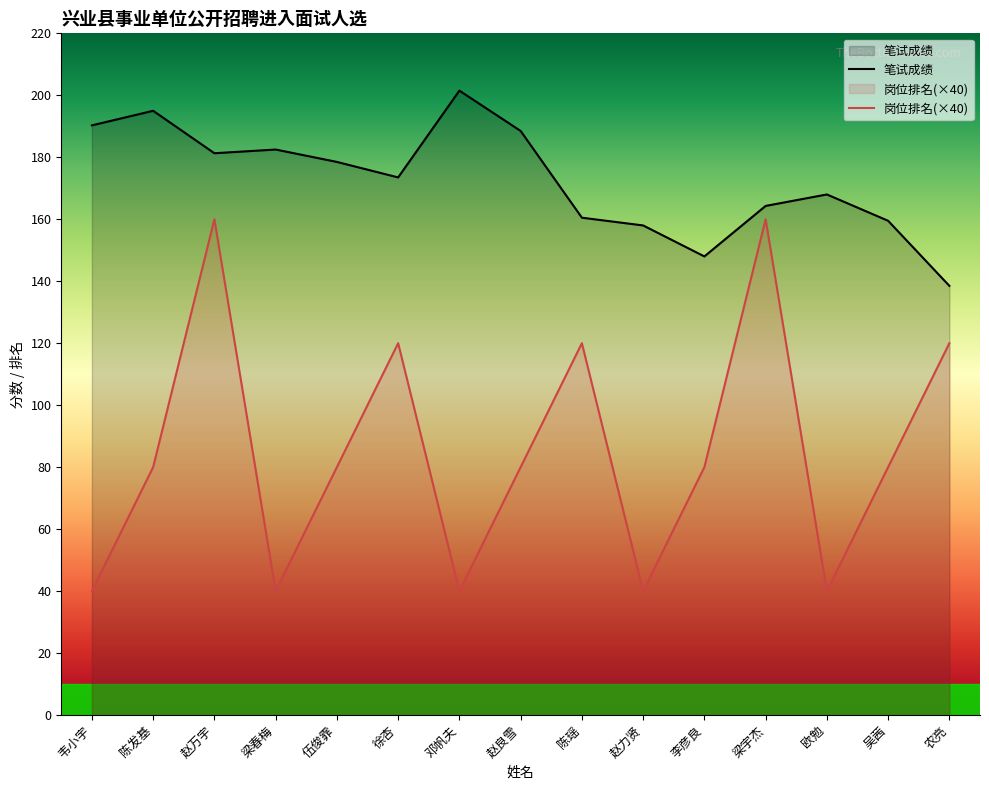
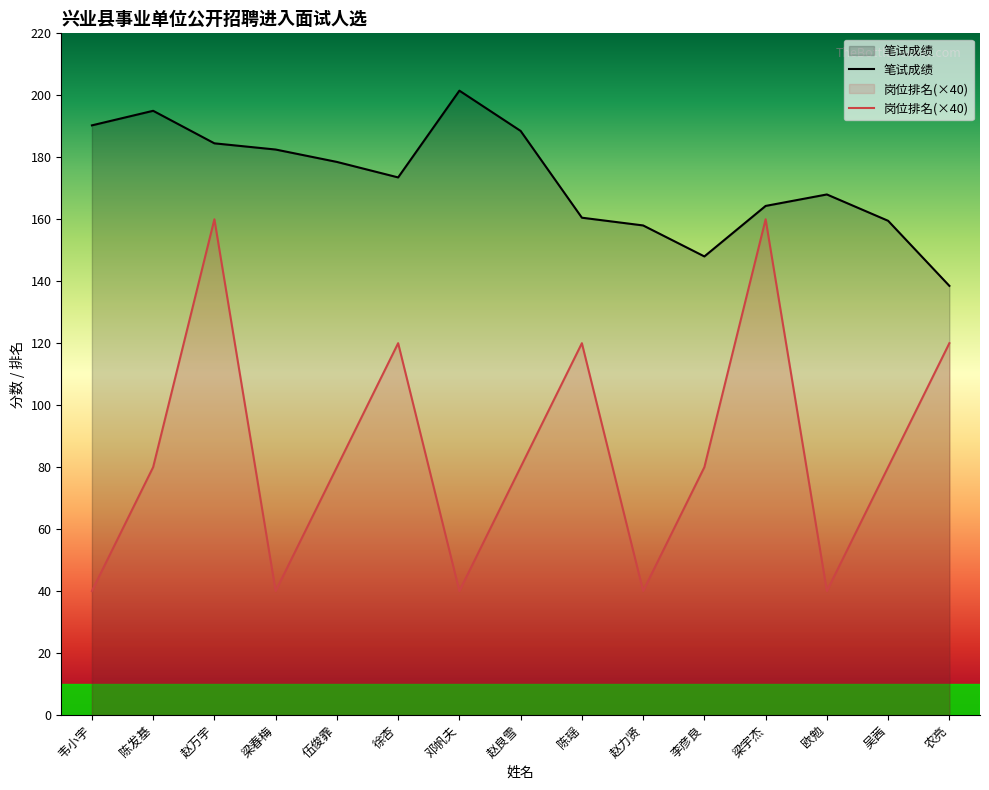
笔试成绩, 赵万宇: 181 -> 185
